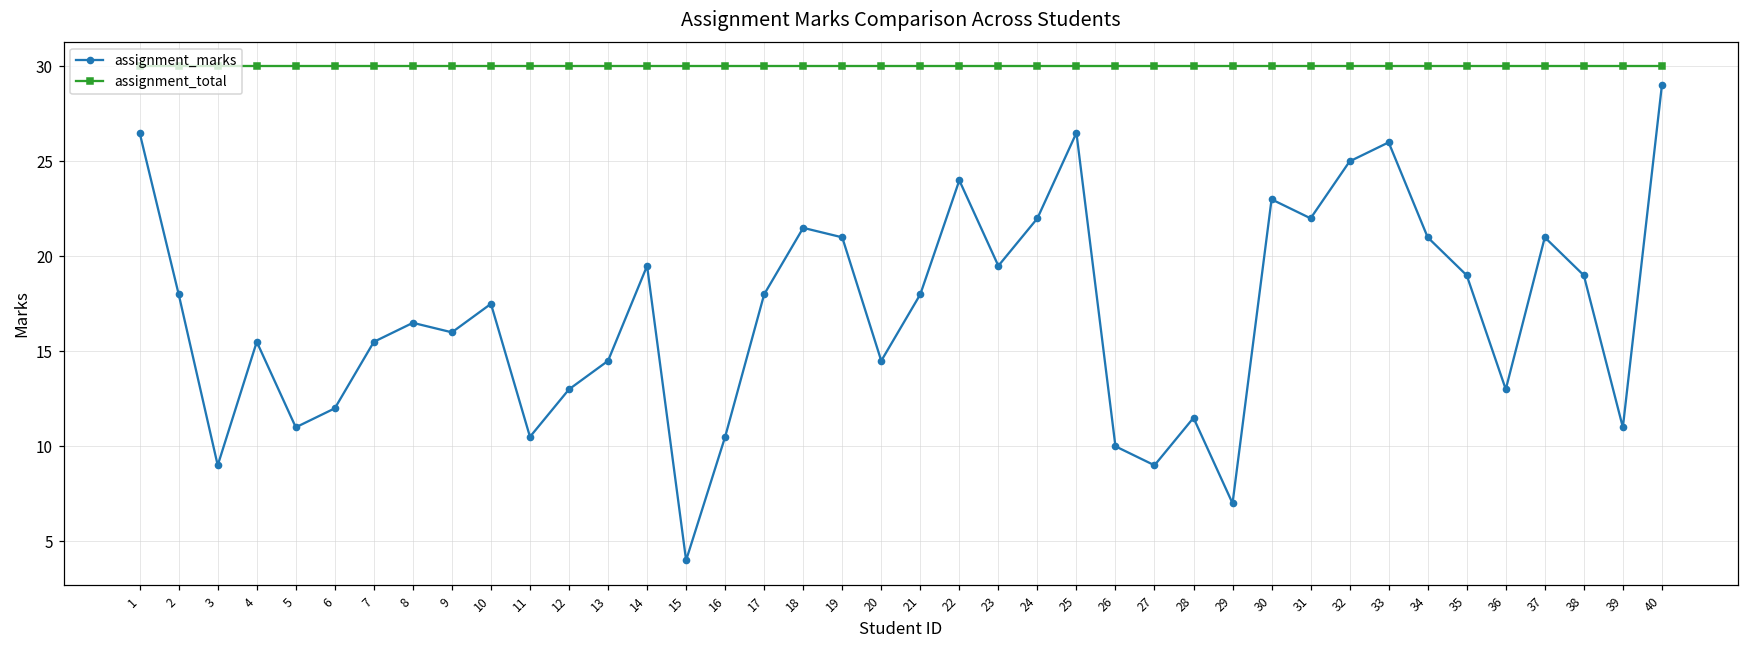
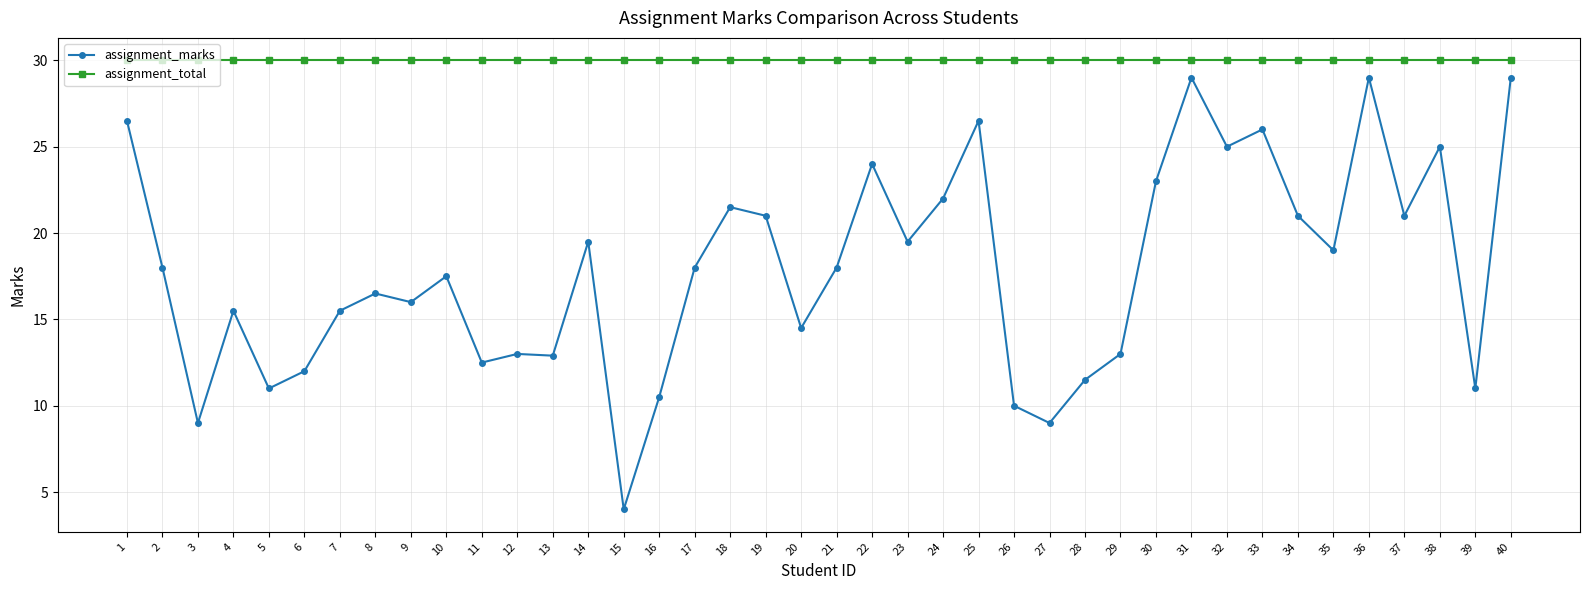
assignment_marks, 11: 10.5 -> 12.5
assignment_marks, 13: 14.5 -> 12.9
assignment_marks, 29: 7 -> 13
assignment_marks, 31: 22 -> 29
assignment_marks, 36: 13 -> 29
assignment_marks, 38: 19 -> 25
